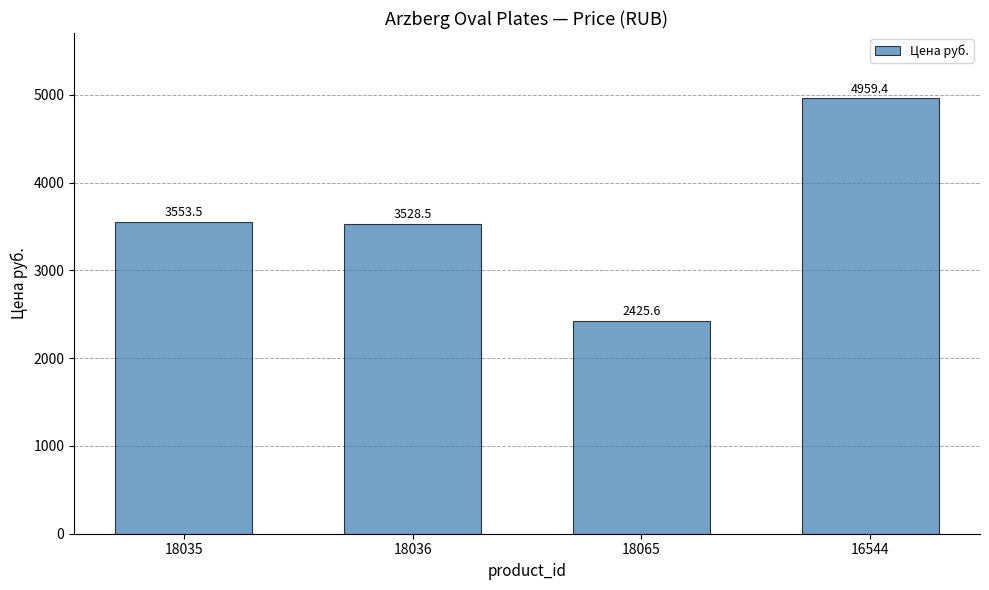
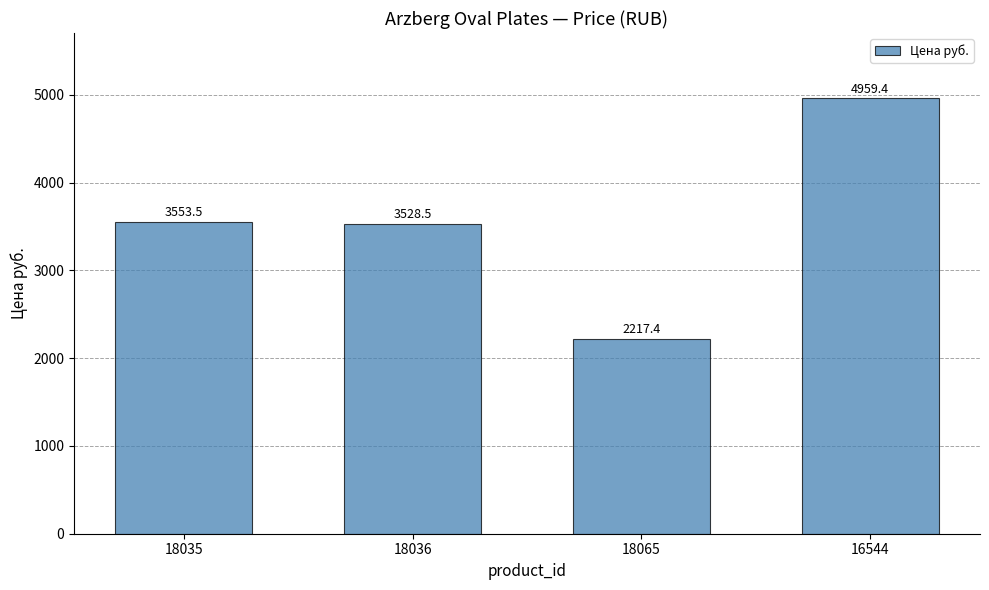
18065: 2425.6 -> 2217.4
